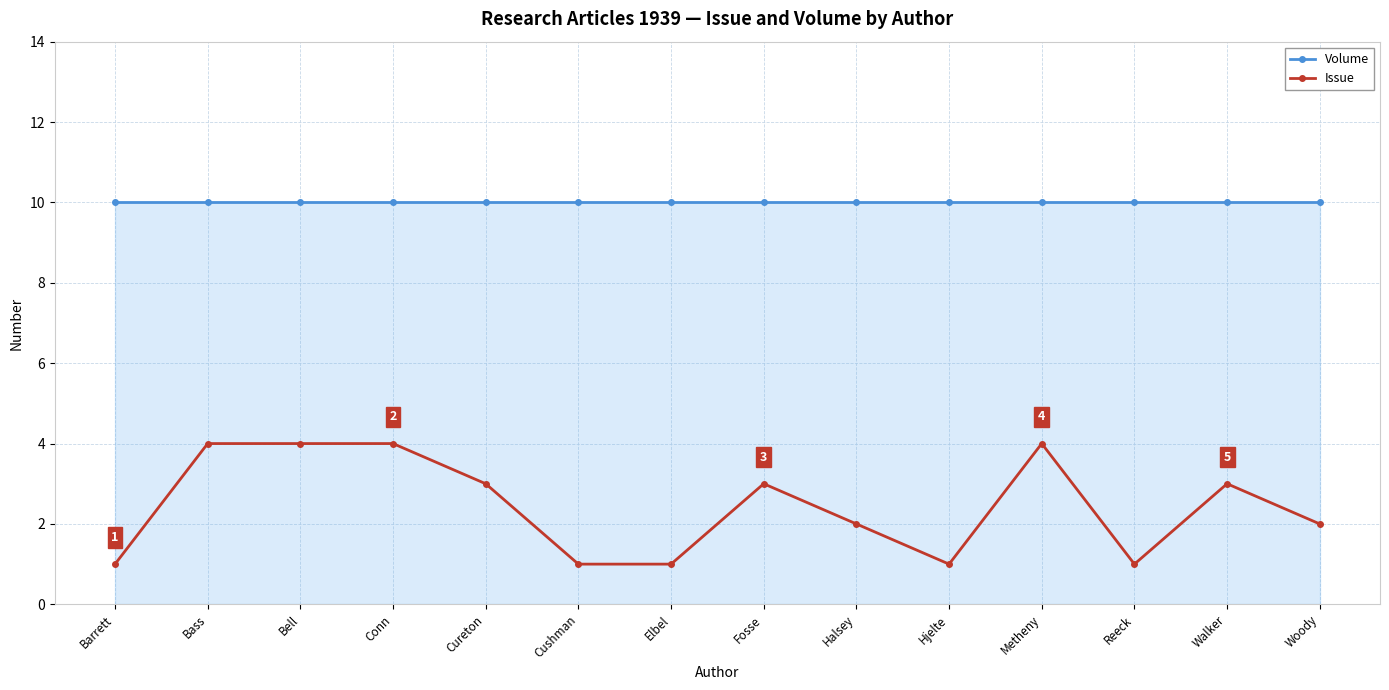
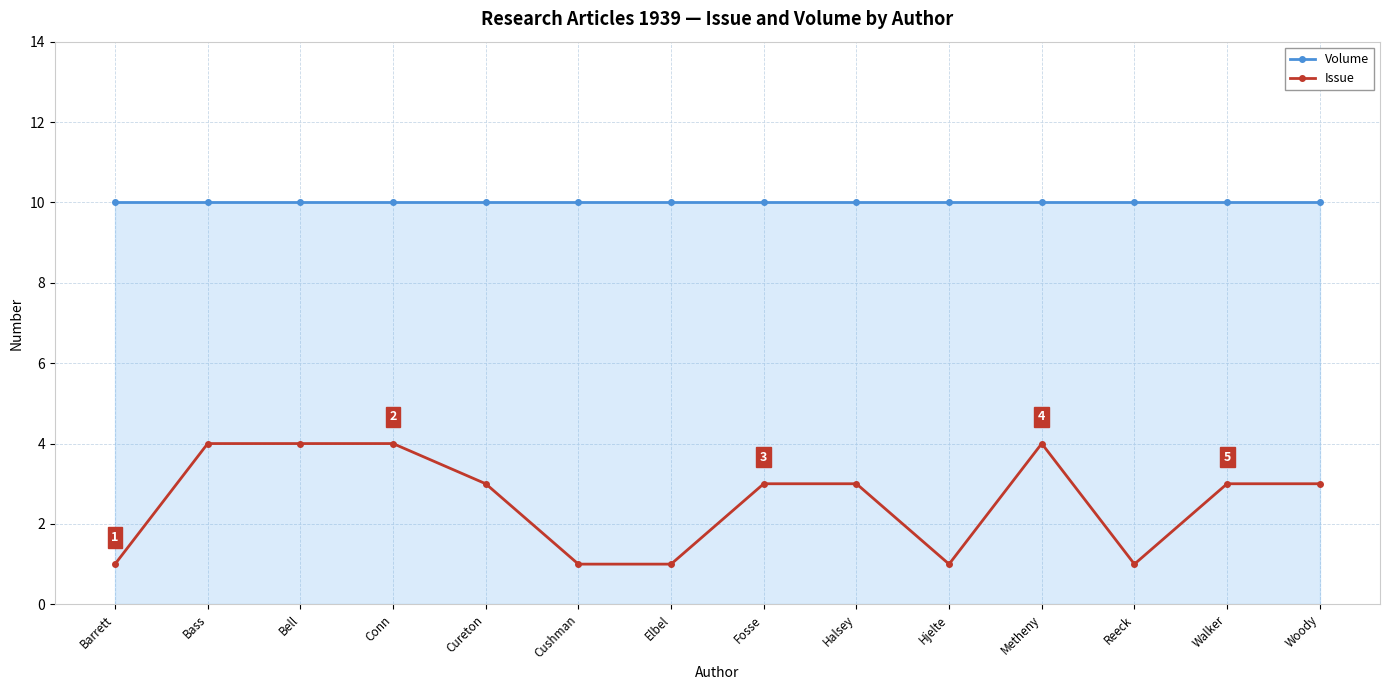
Issue, Halsey: 2 -> 3
Issue, Woody: 2 -> 3
